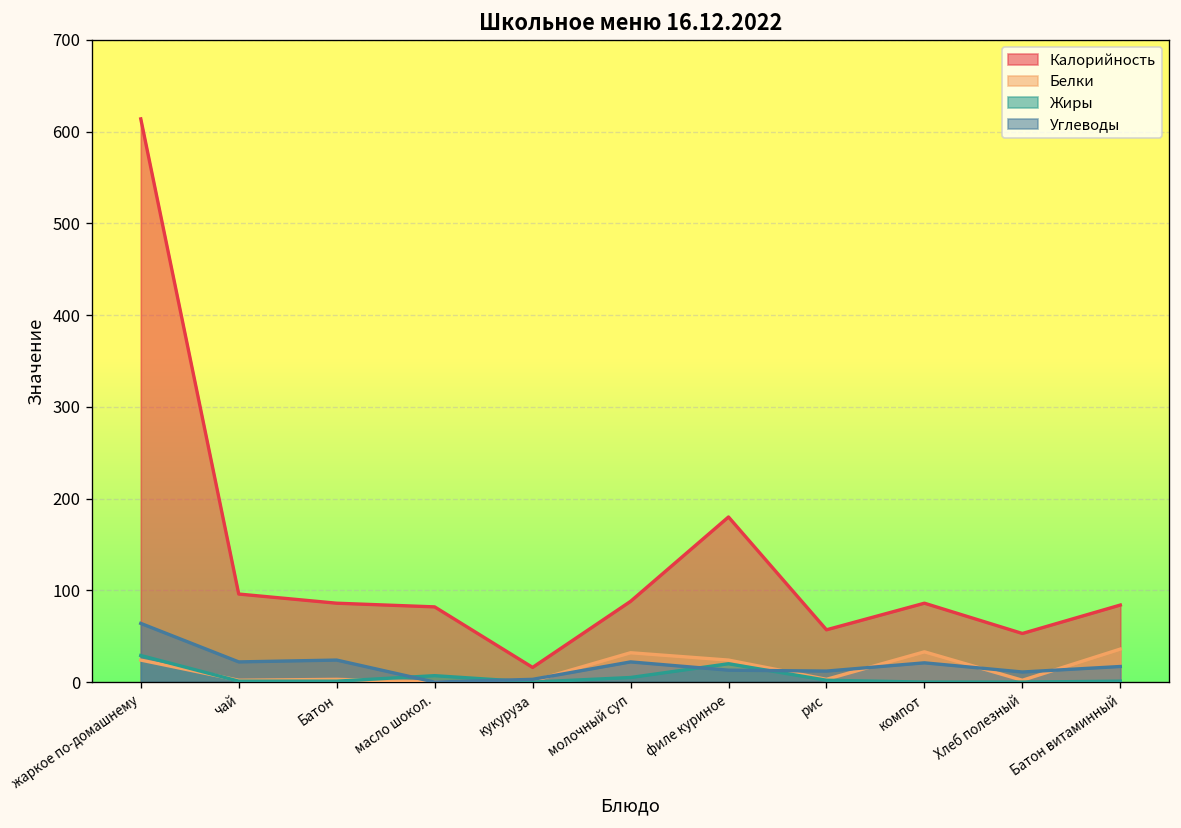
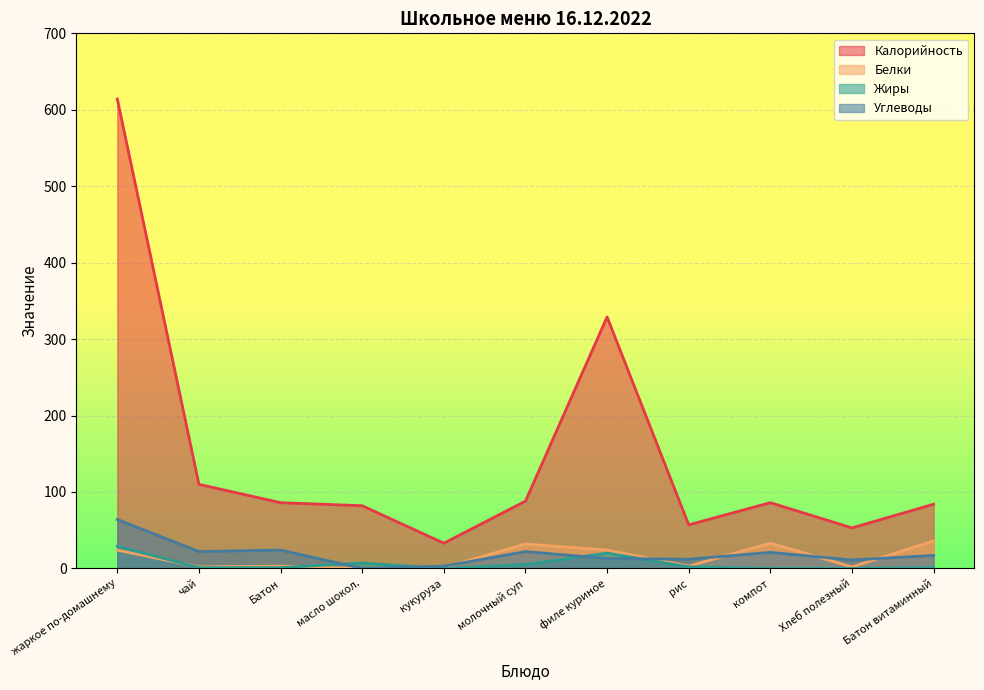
Калорийность, чай: 100 -> 110
Калорийность, кукуруза: 20 -> 30
Калорийность, филе куриное: 180 -> 330
